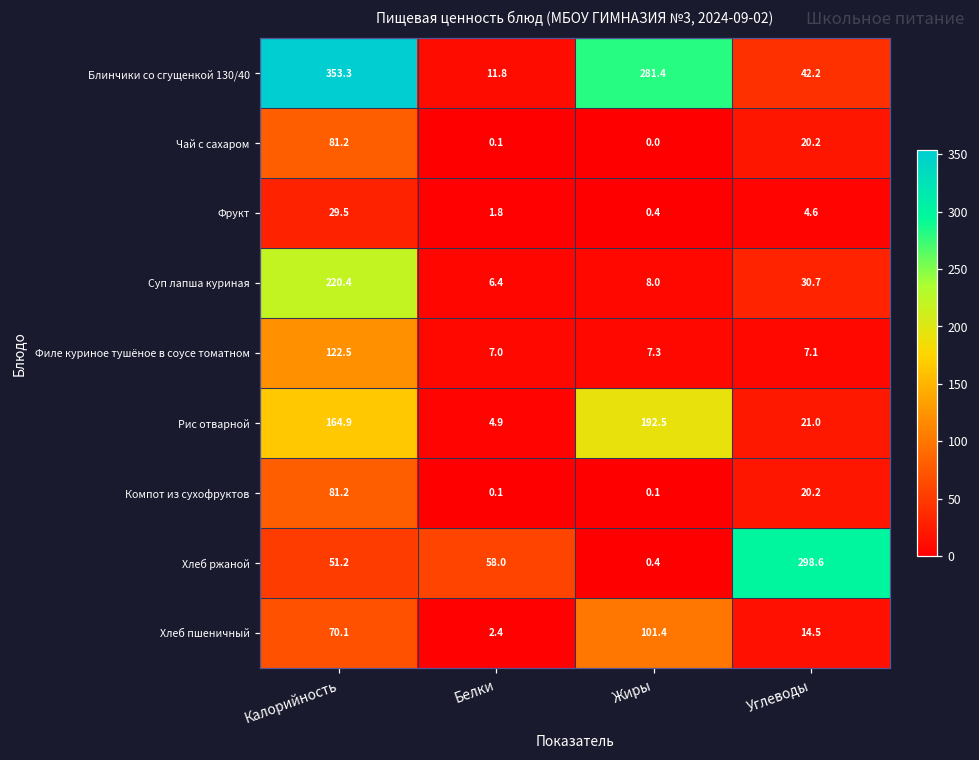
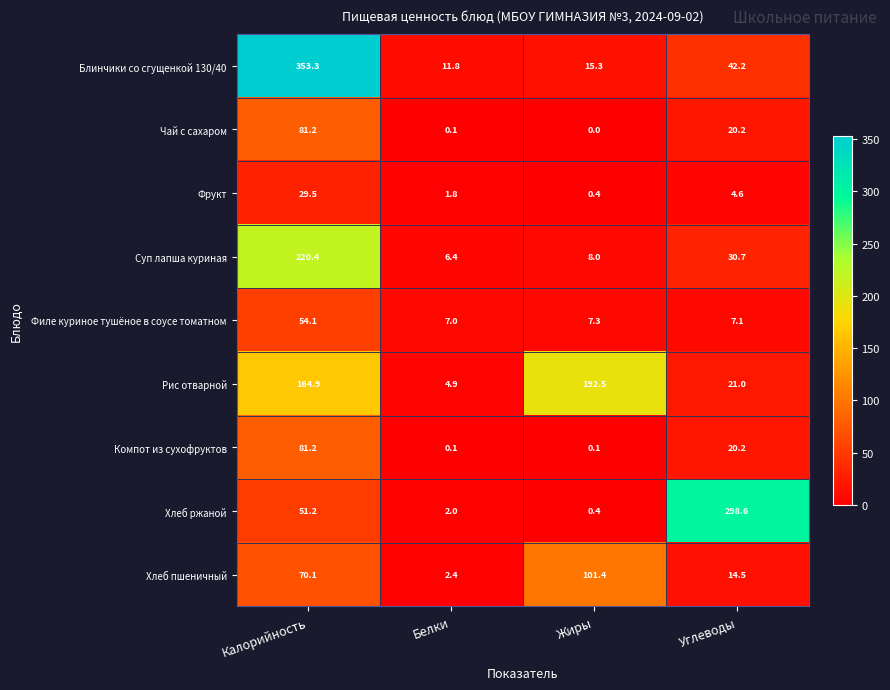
Блинчики со сгущенкой 130/40, Жиры: 281.4 -> 15.3
Филе куриное тушёное в соусе томатном, Калорийность: 122.5 -> 54.1
Хлеб ржаной, Белки: 58.0 -> 2.0
